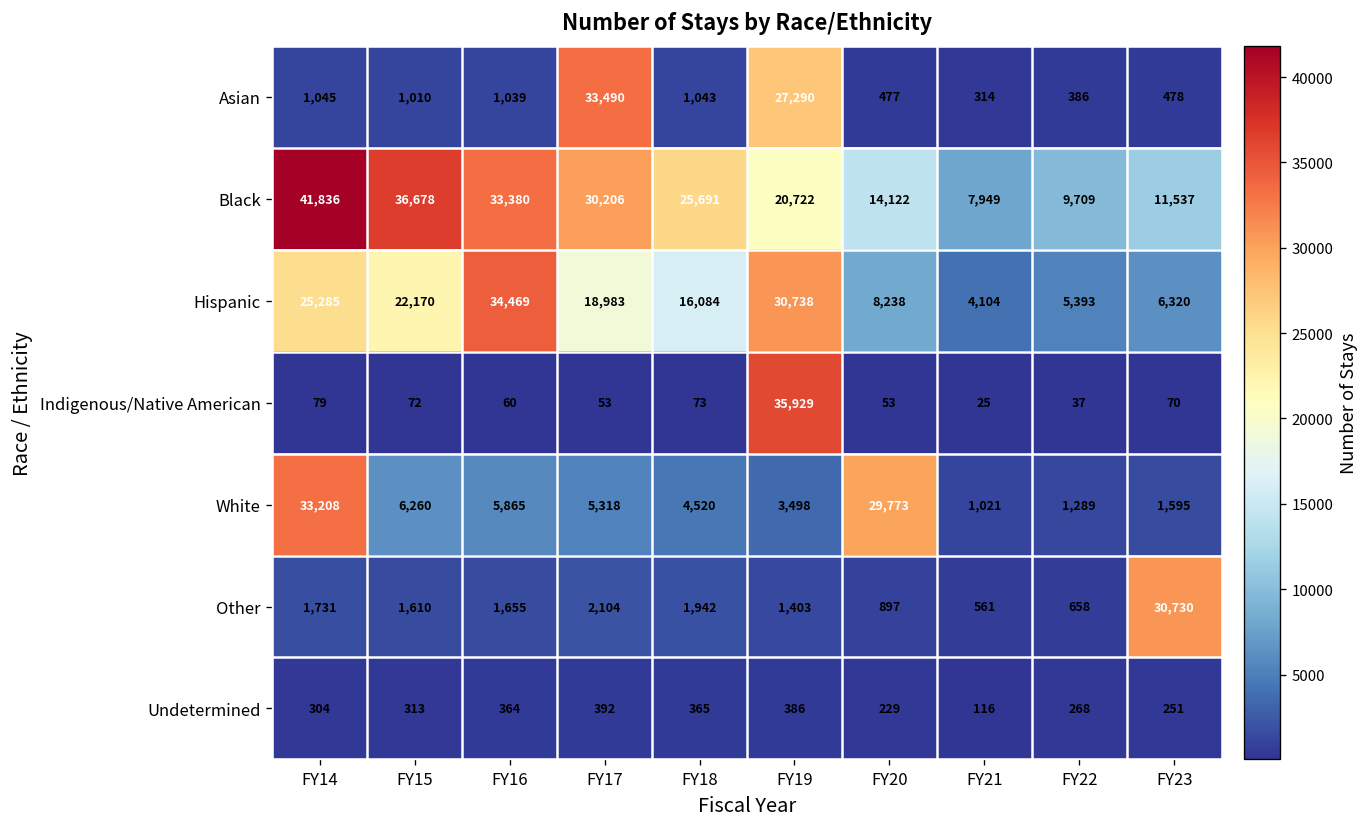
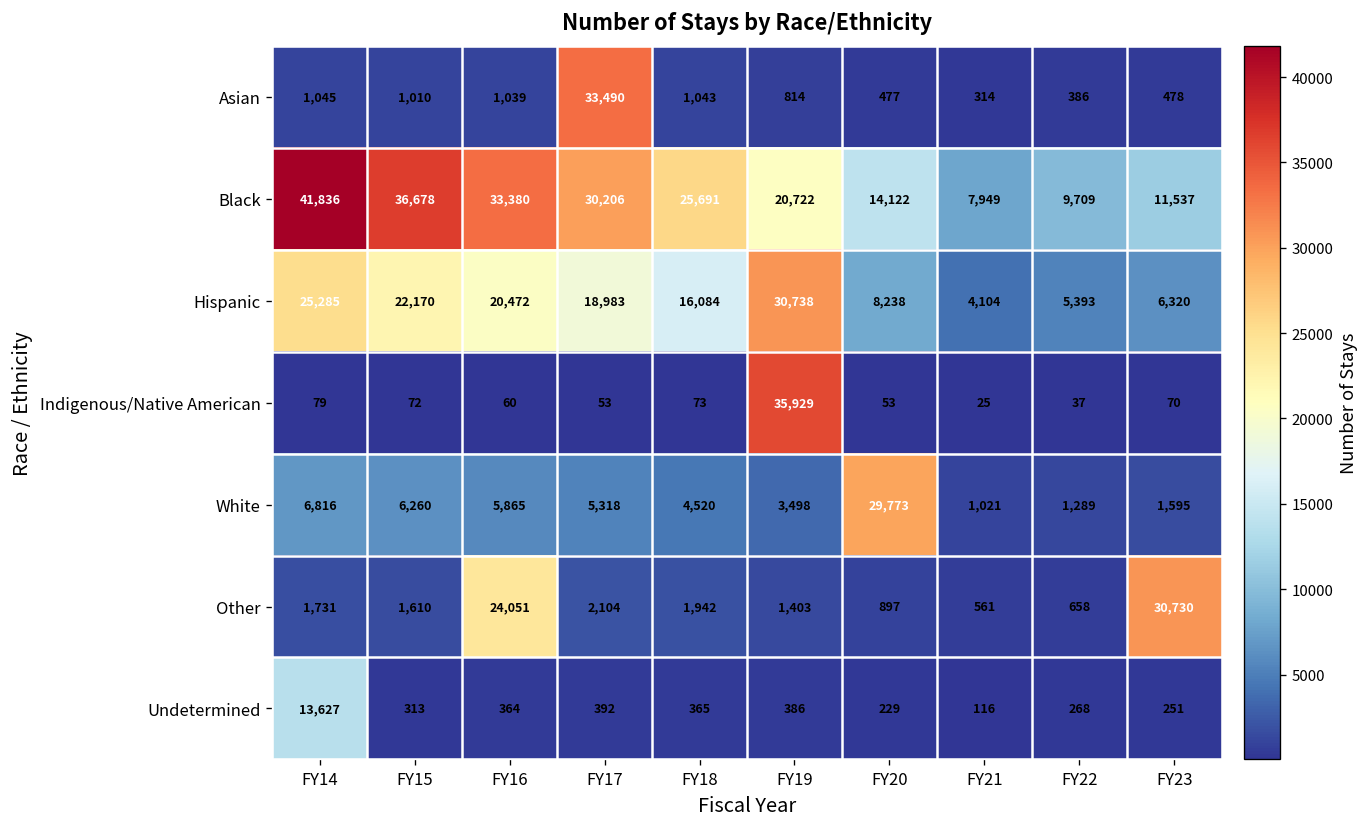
Asian, FY19: 27,290 -> 814
Hispanic, FY16: 34,469 -> 20,472
White, FY14: 33,208 -> 6,816
Other, FY16: 1,655 -> 24,051
Undetermined, FY14: 304 -> 13,627
